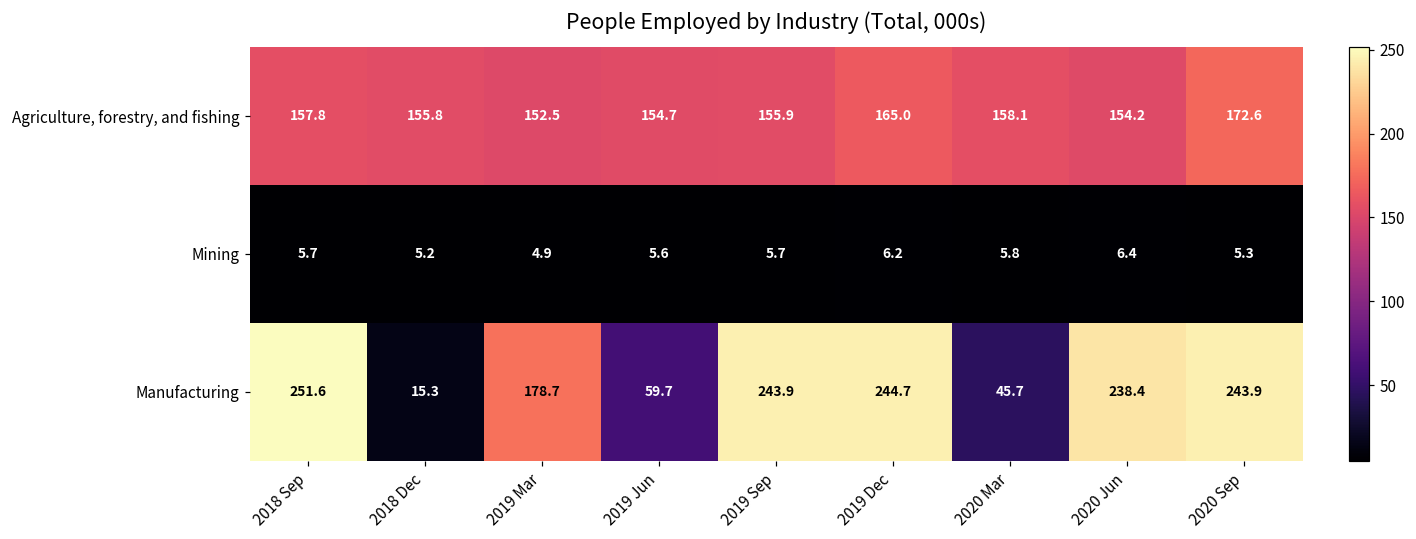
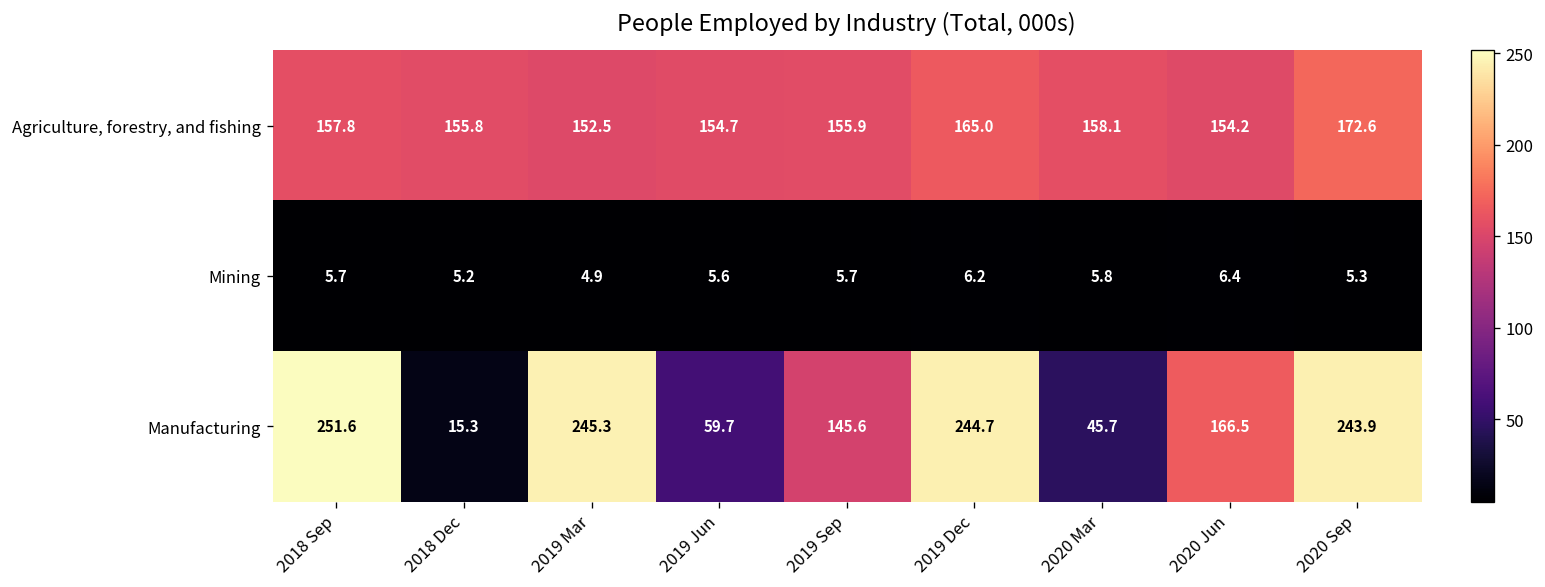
Manufacturing, 2019 Mar: 178.7 -> 245.3
Manufacturing, 2019 Sep: 243.9 -> 145.6
Manufacturing, 2020 Jun: 238.4 -> 166.5
